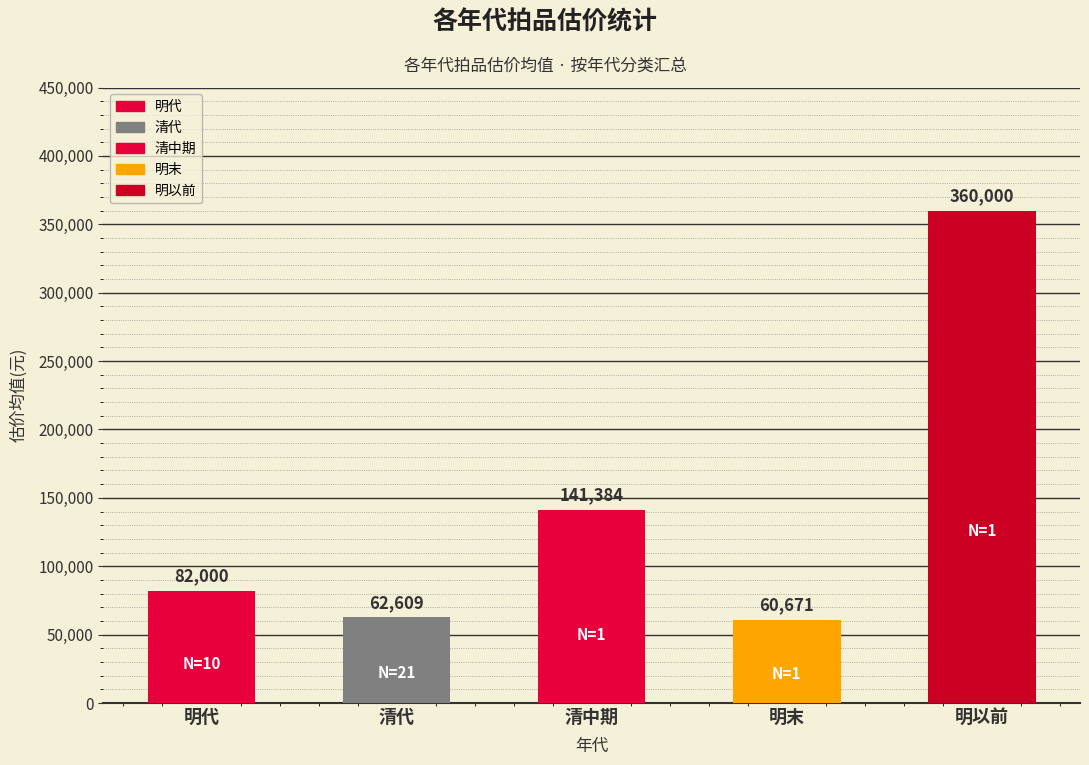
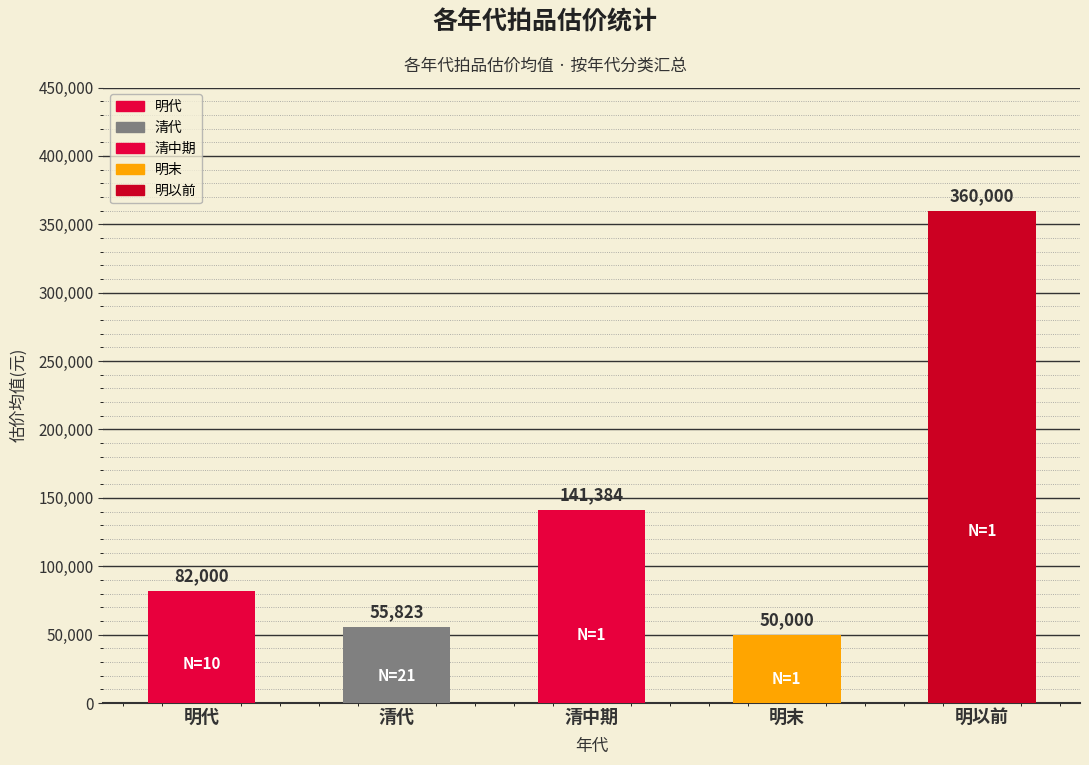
清代: 62,609 -> 55,823
明末: 60,671 -> 50,000
